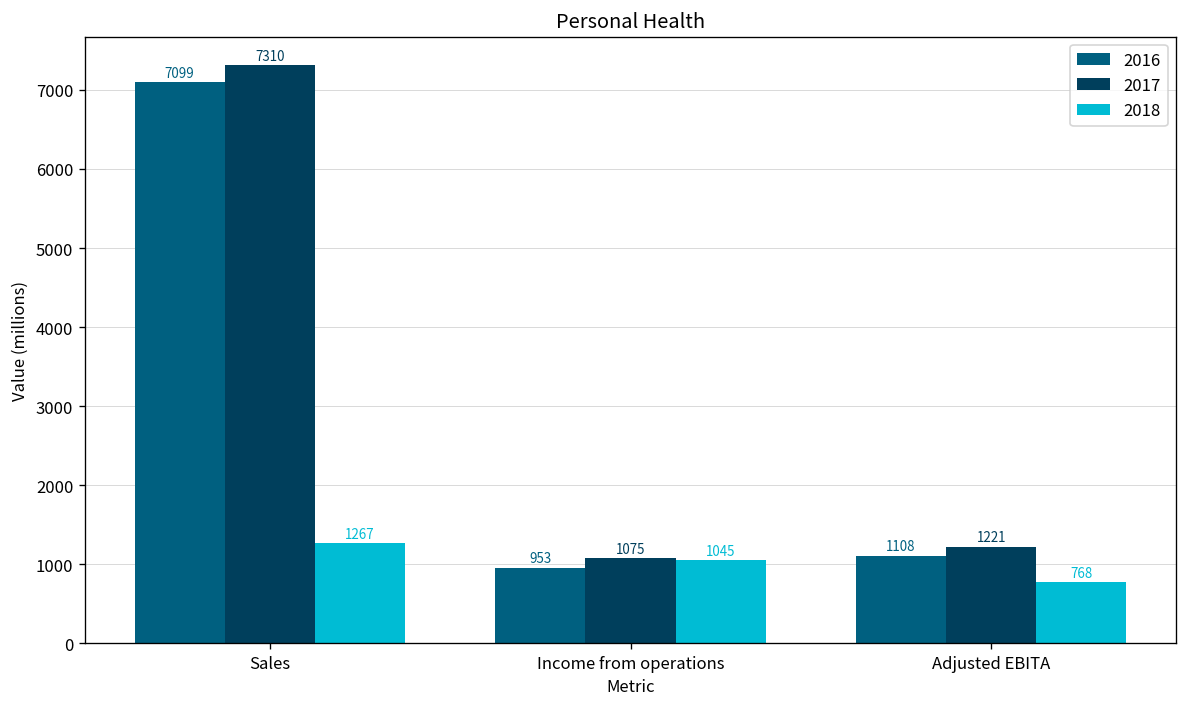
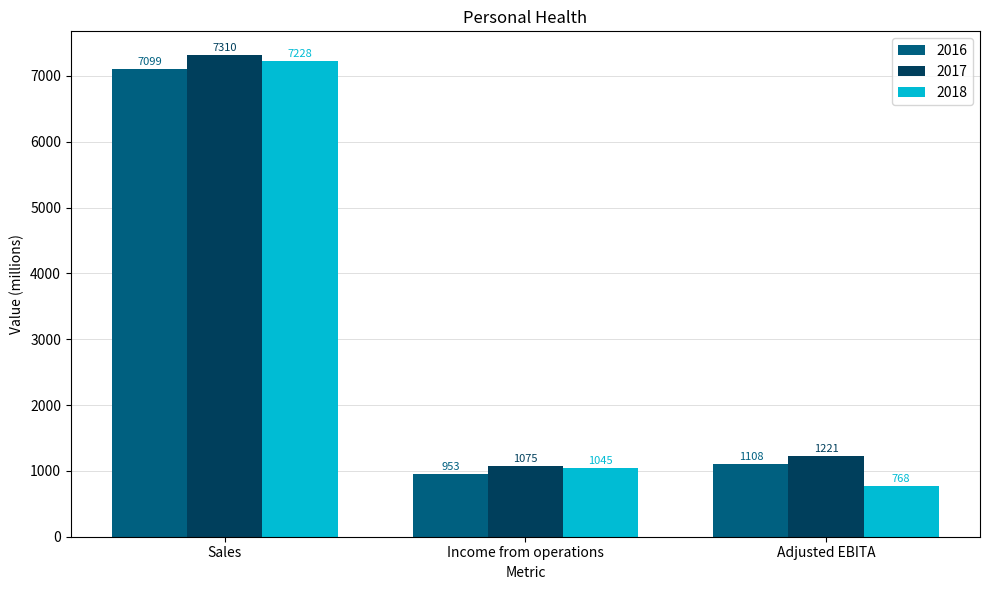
2018, Sales: 1267 -> 7228
